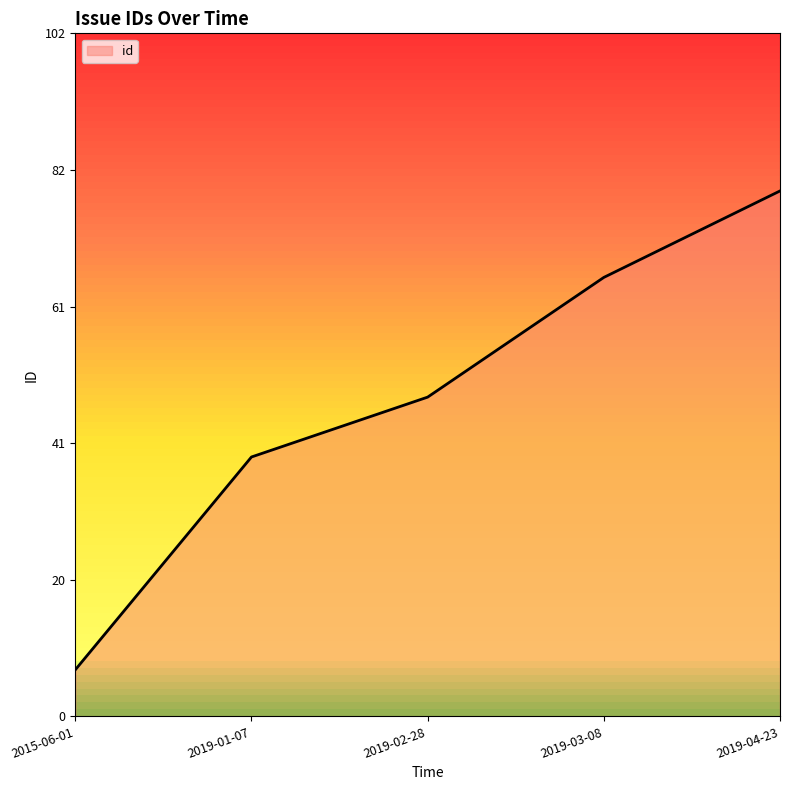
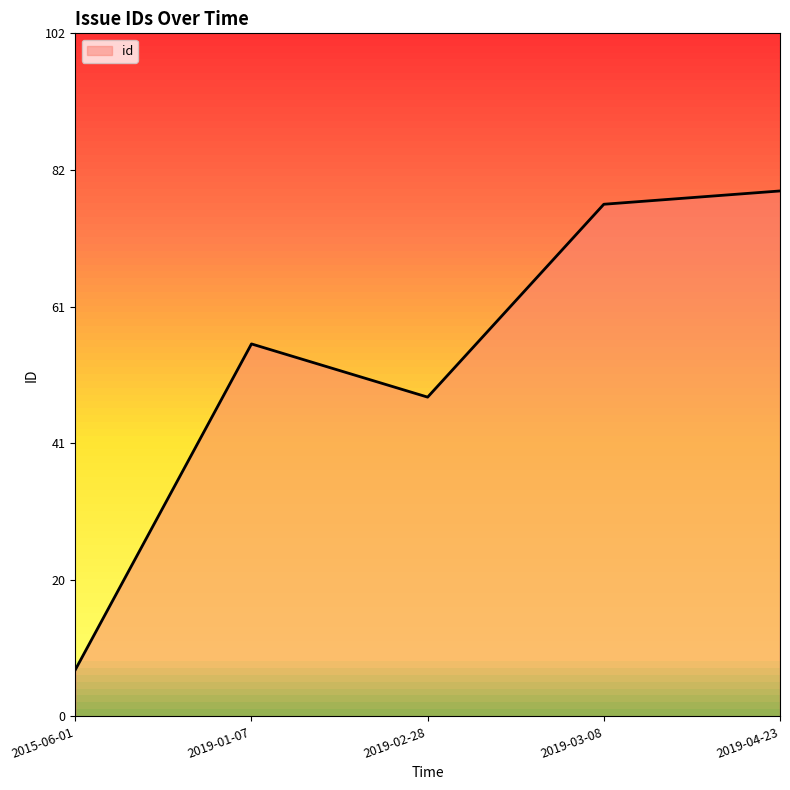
2019-01-07: 39 -> 56
2019-03-08: 66 -> 76
